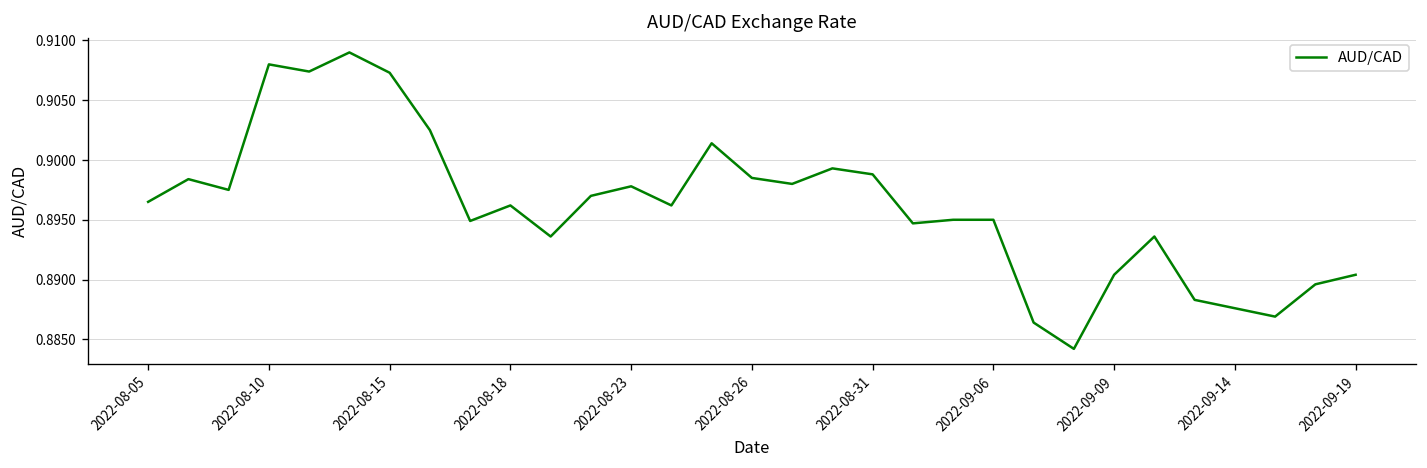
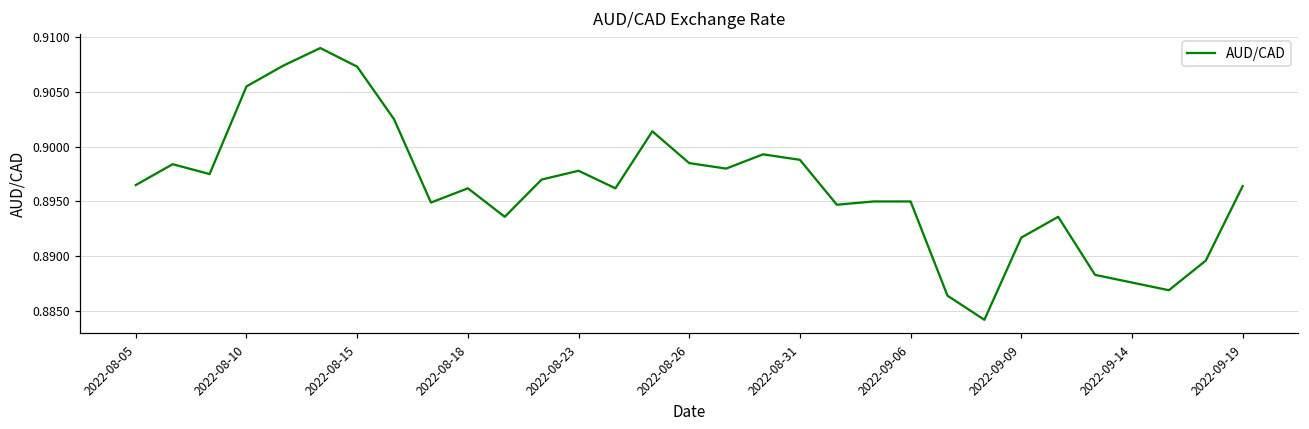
2022-08-10: 0.908 -> 0.906
2022-09-09: 0.890 -> 0.892
2022-09-19: 0.890 -> 0.896
